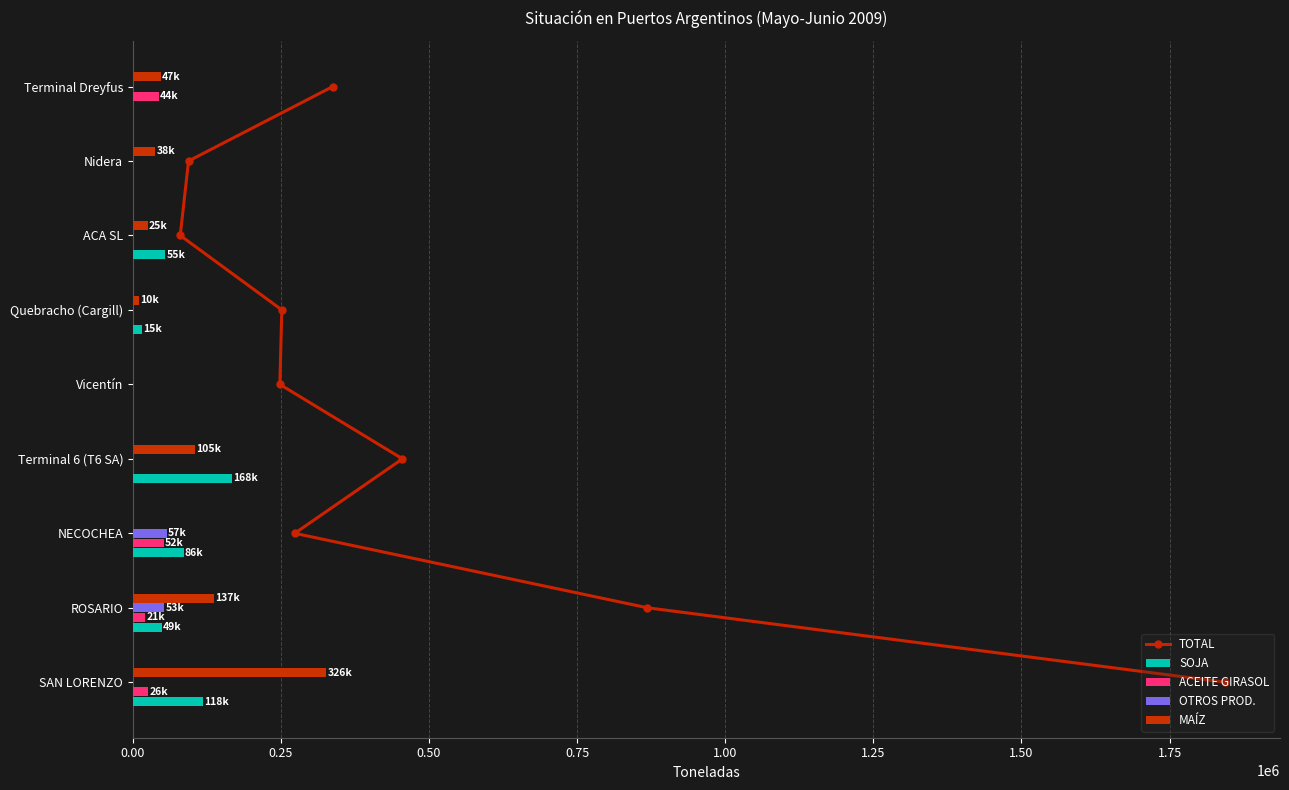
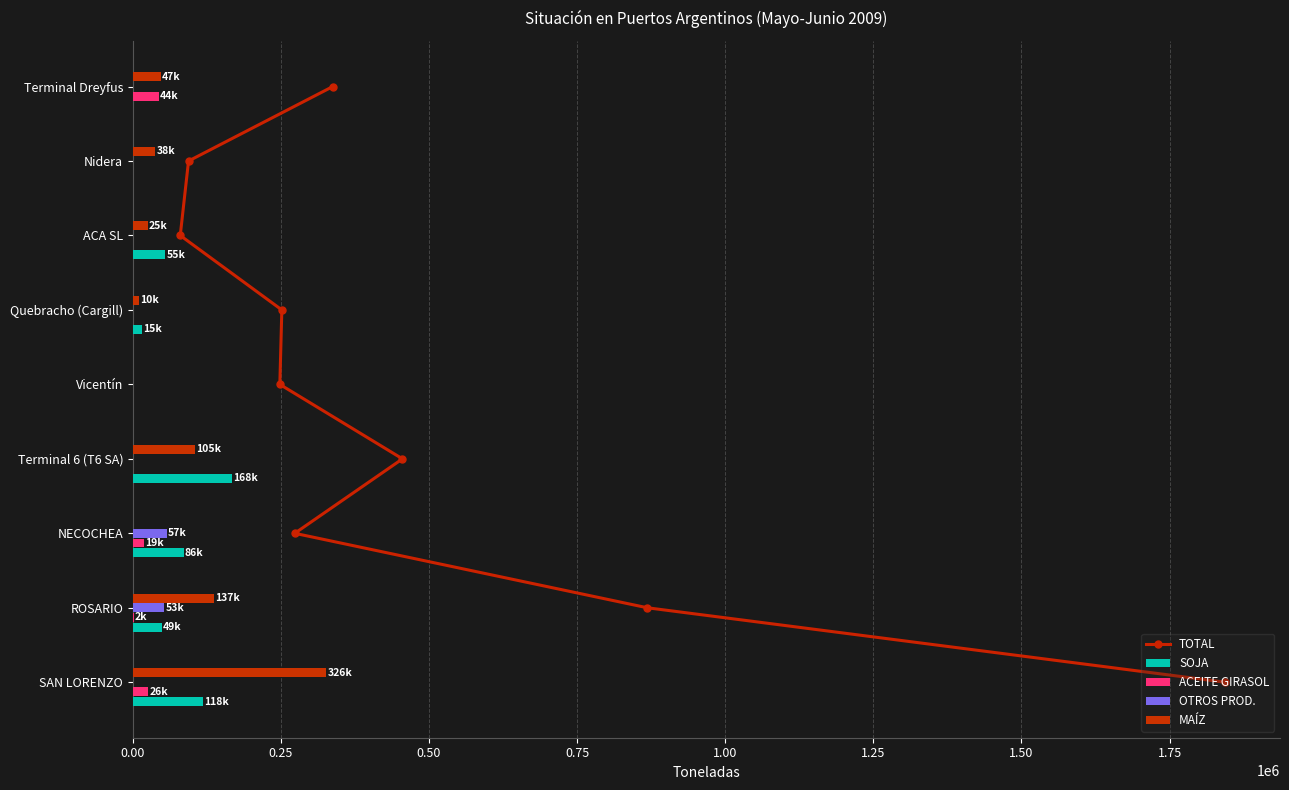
ACEITE GIRASOL, NECOCHEA: 52k -> 19k
ACEITE GIRASOL, ROSARIO: 21k -> 2k
